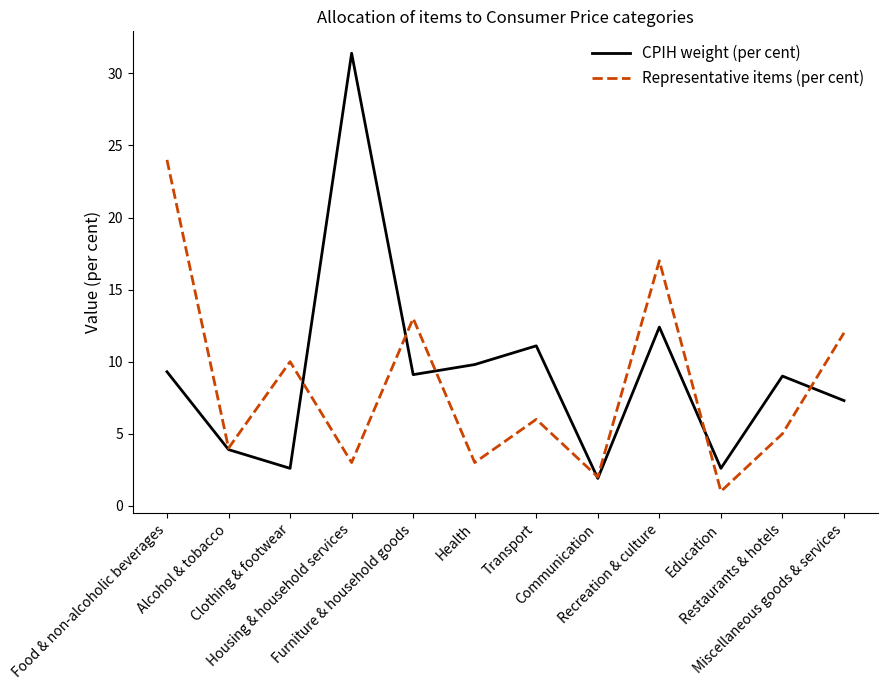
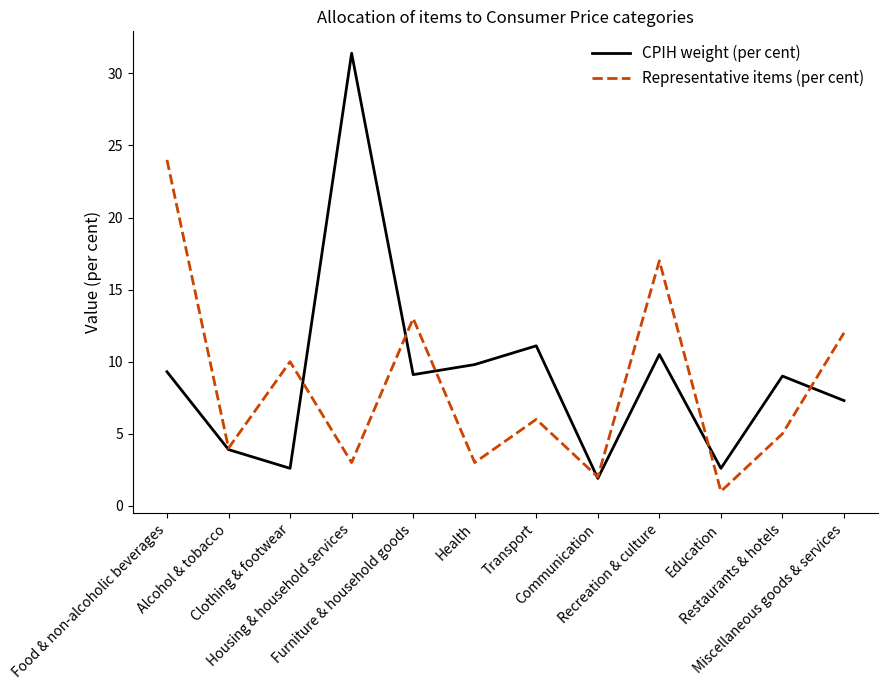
CPIH weight (per cent), Recreation & culture: 12.4 -> 10.5
